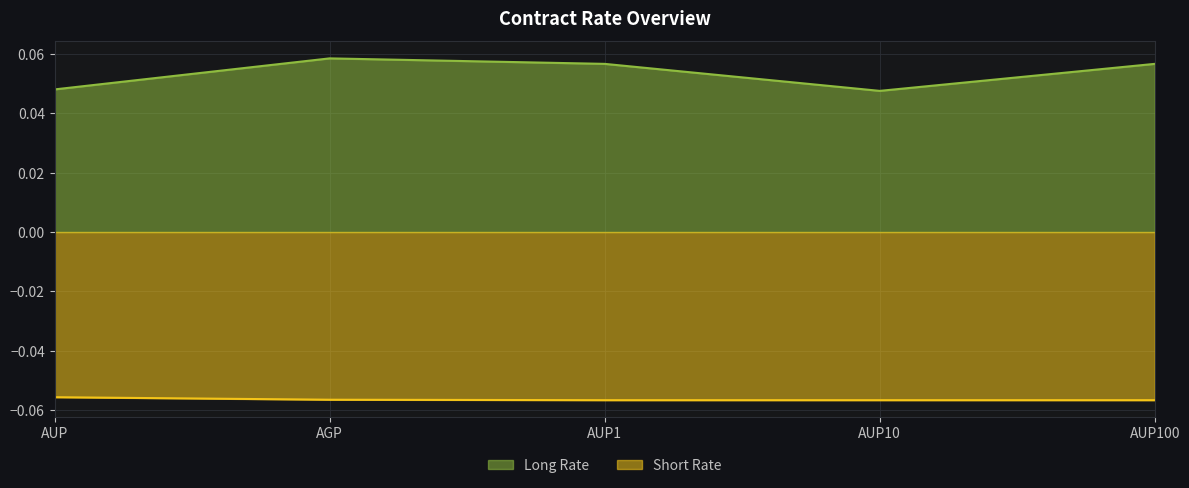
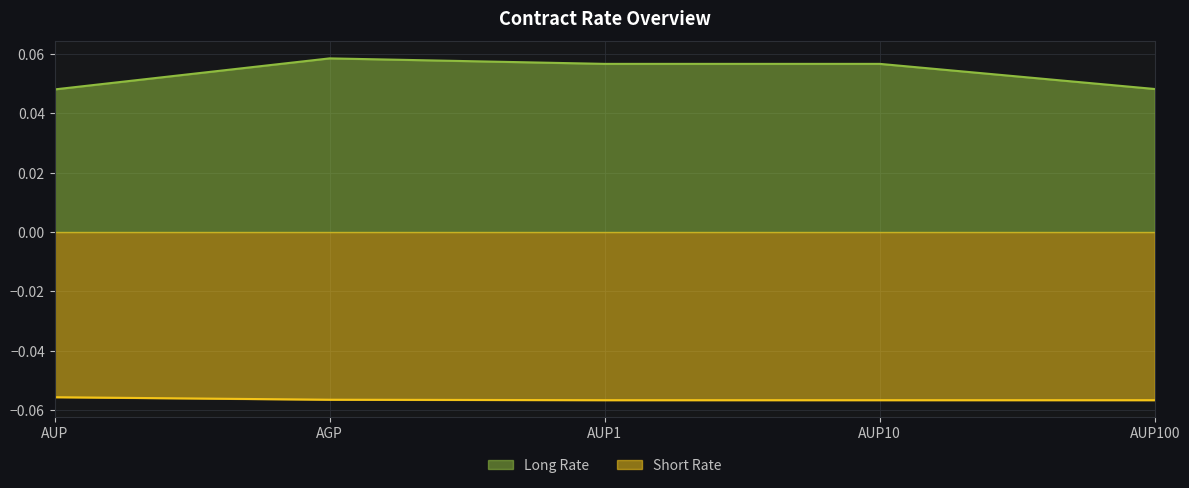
Long Rate, AUP10: 0.048 -> 0.057
Long Rate, AUP100: 0.057 -> 0.048
